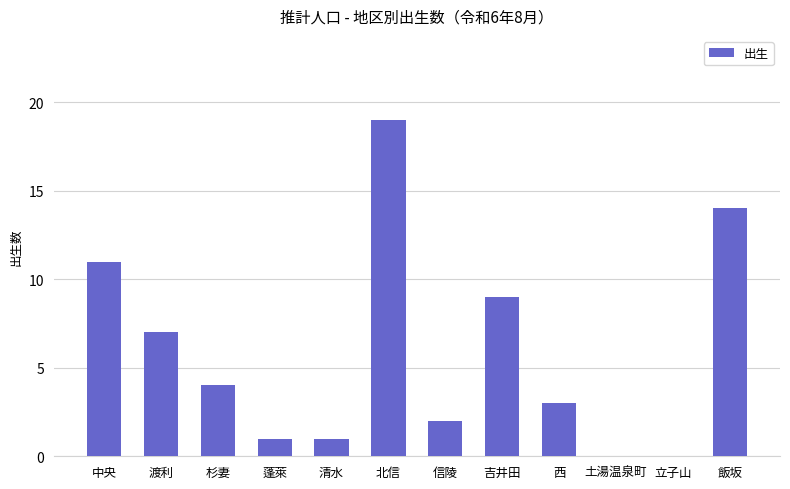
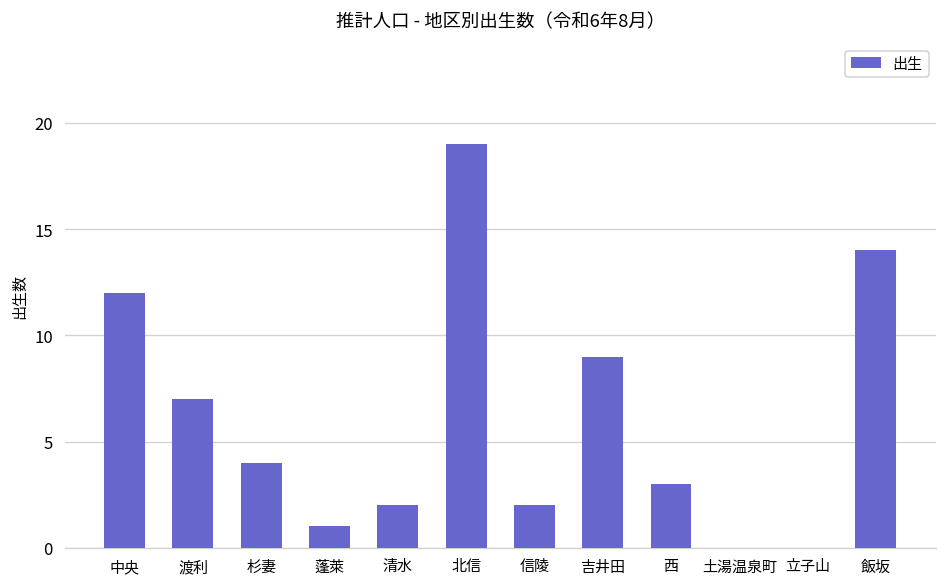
中央: 11 -> 12
清水: 1 -> 2
